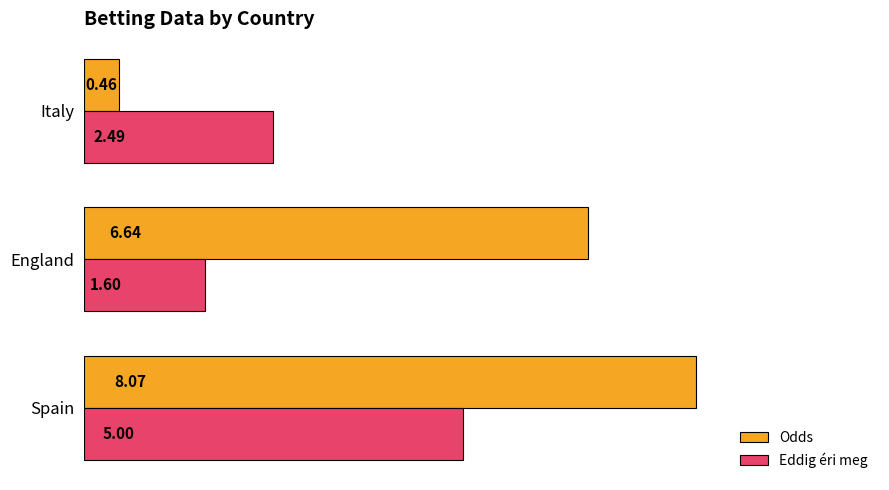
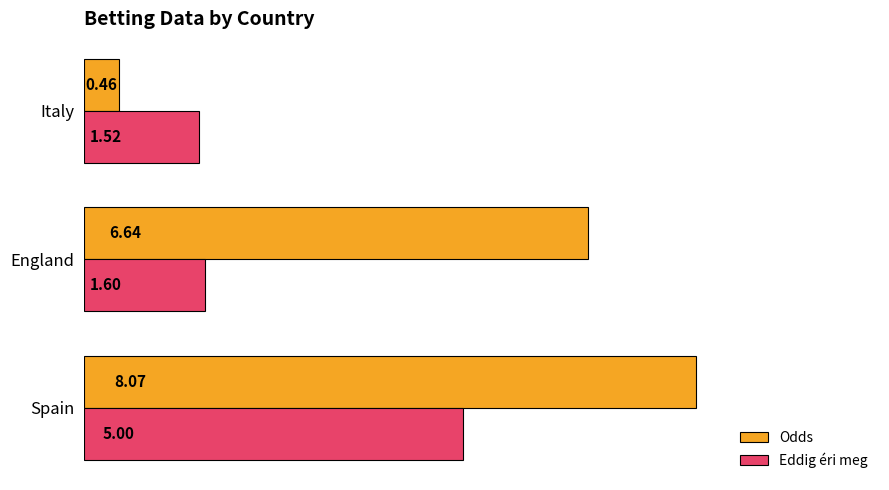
Eddig éri meg, Italy: 2.49 -> 1.52
